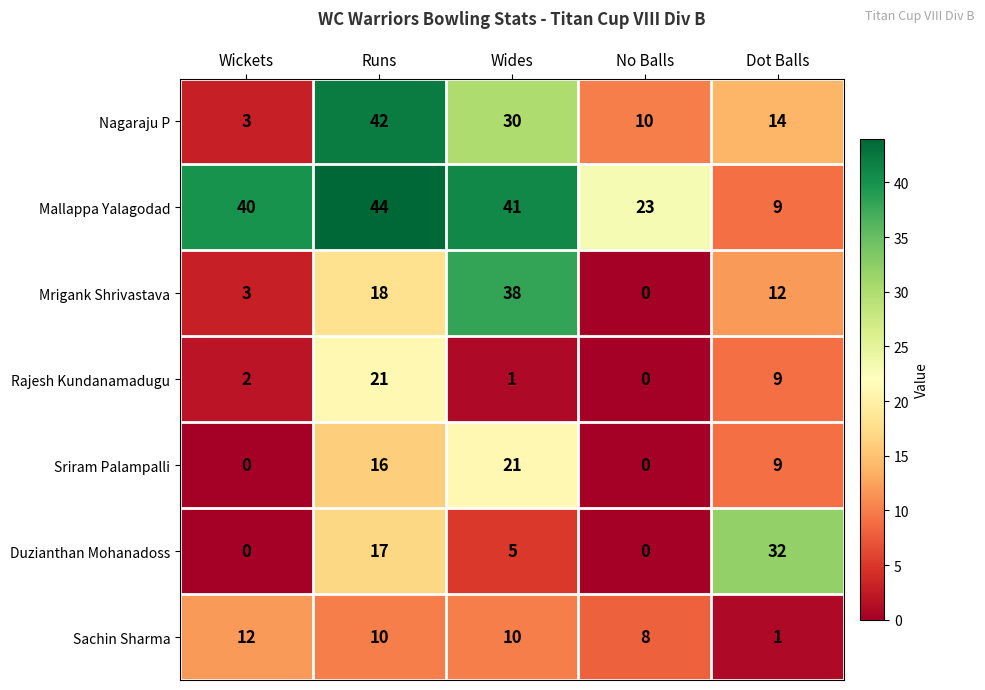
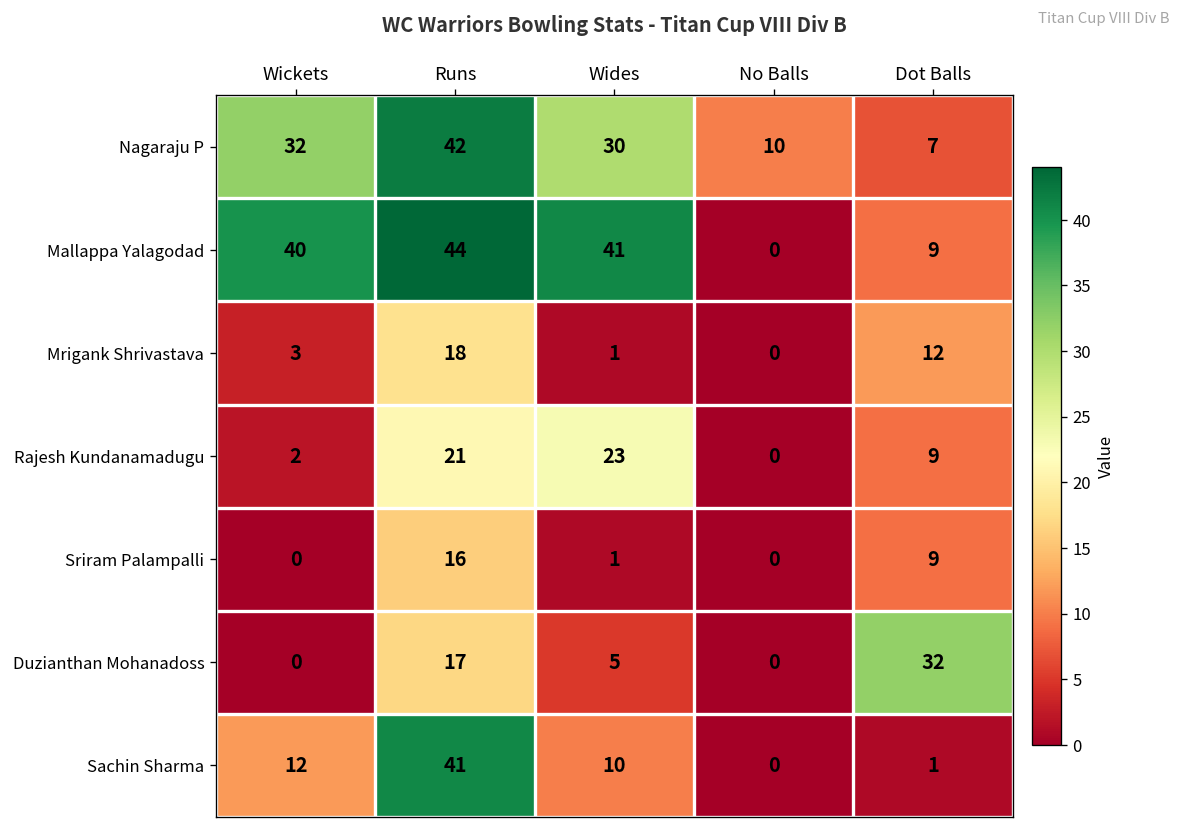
Nagaraju P, Wickets: 3 -> 32
Nagaraju P, Dot Balls: 14 -> 7
Mallappa Yalagodad, No Balls: 23 -> 0
Mrigank Shrivastava, Wides: 38 -> 1
Rajesh Kundanamadugu, Wides: 1 -> 23
Sriram Palampalli, Wides: 21 -> 1
Sachin Sharma, Runs: 10 -> 41
Sachin Sharma, No Balls: 8 -> 0
